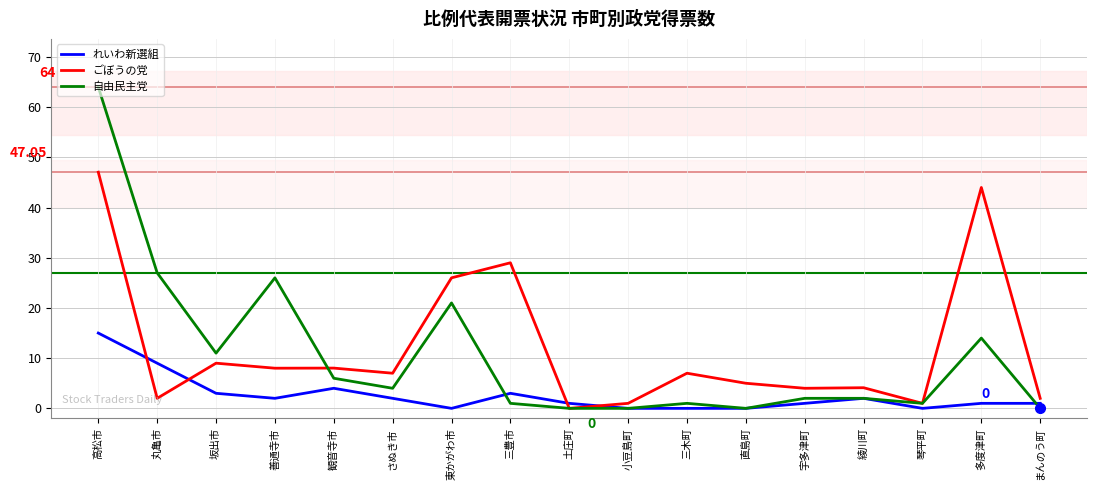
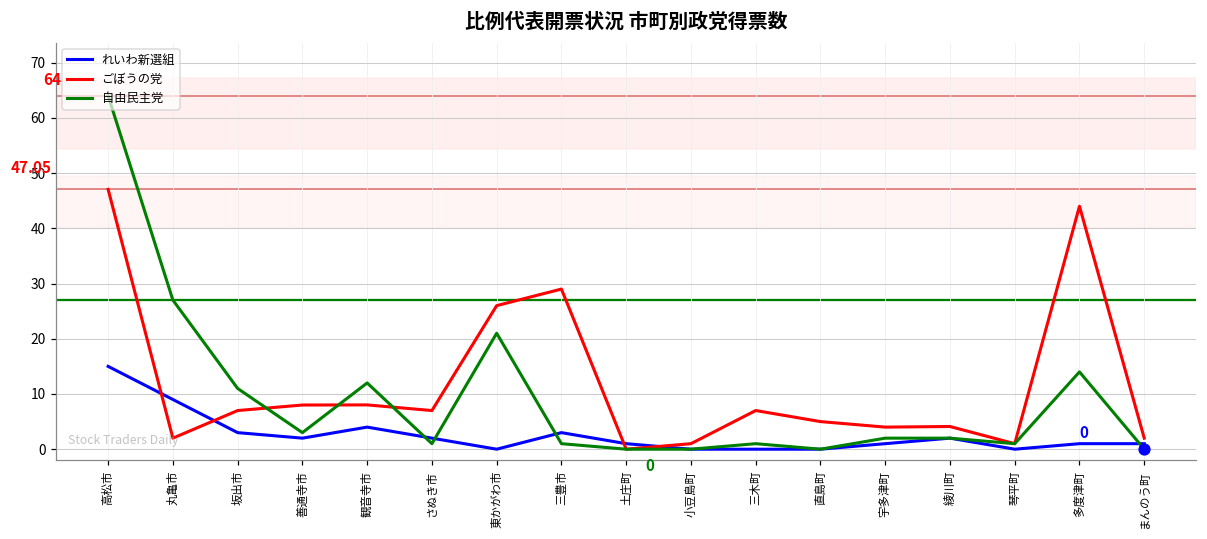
ごぼうの党, 坂出市: 9 -> 7
自由民主党, 善通寺市: 26 -> 3
自由民主党, 観音寺市: 6 -> 12
自由民主党, さぬき市: 4 -> 1
